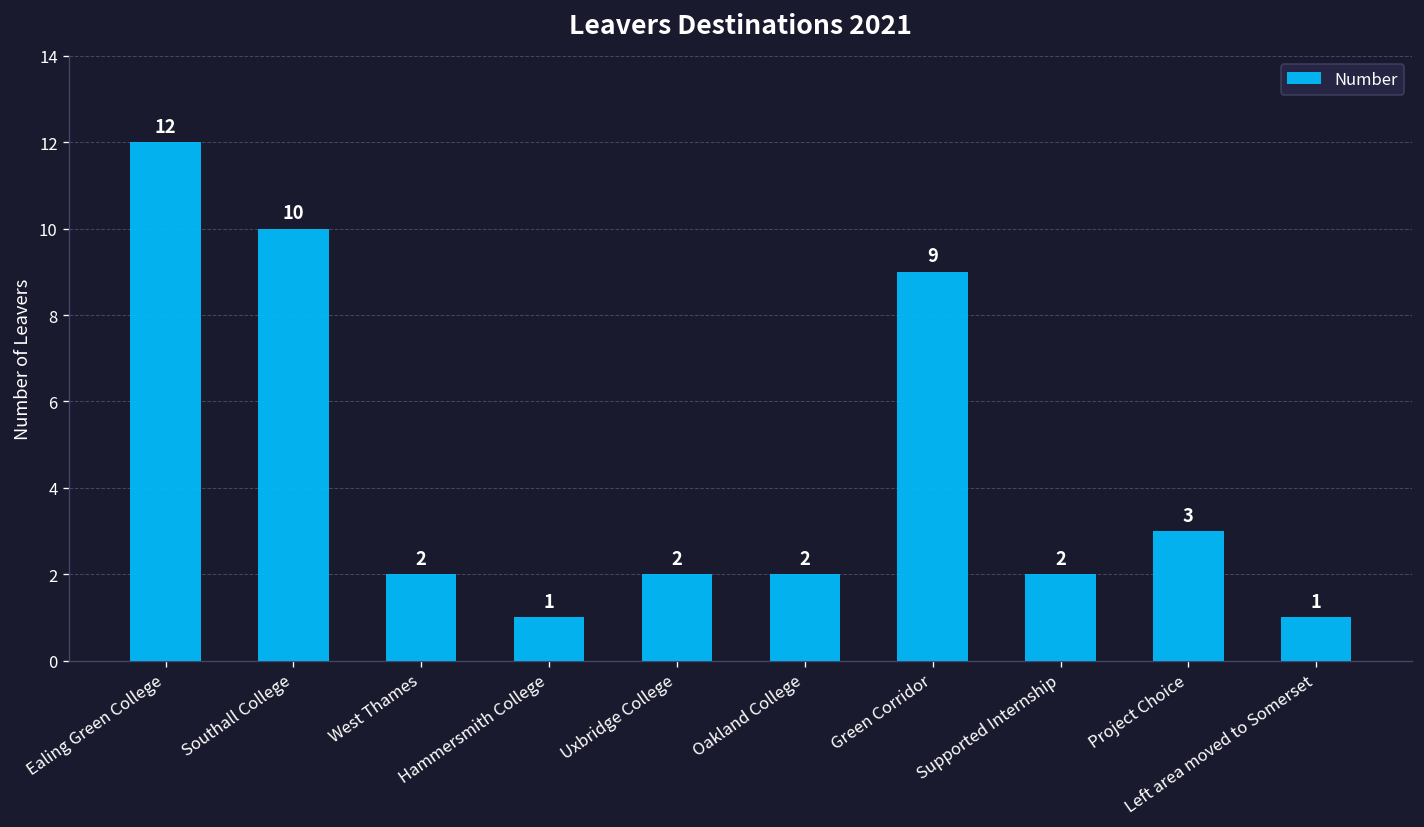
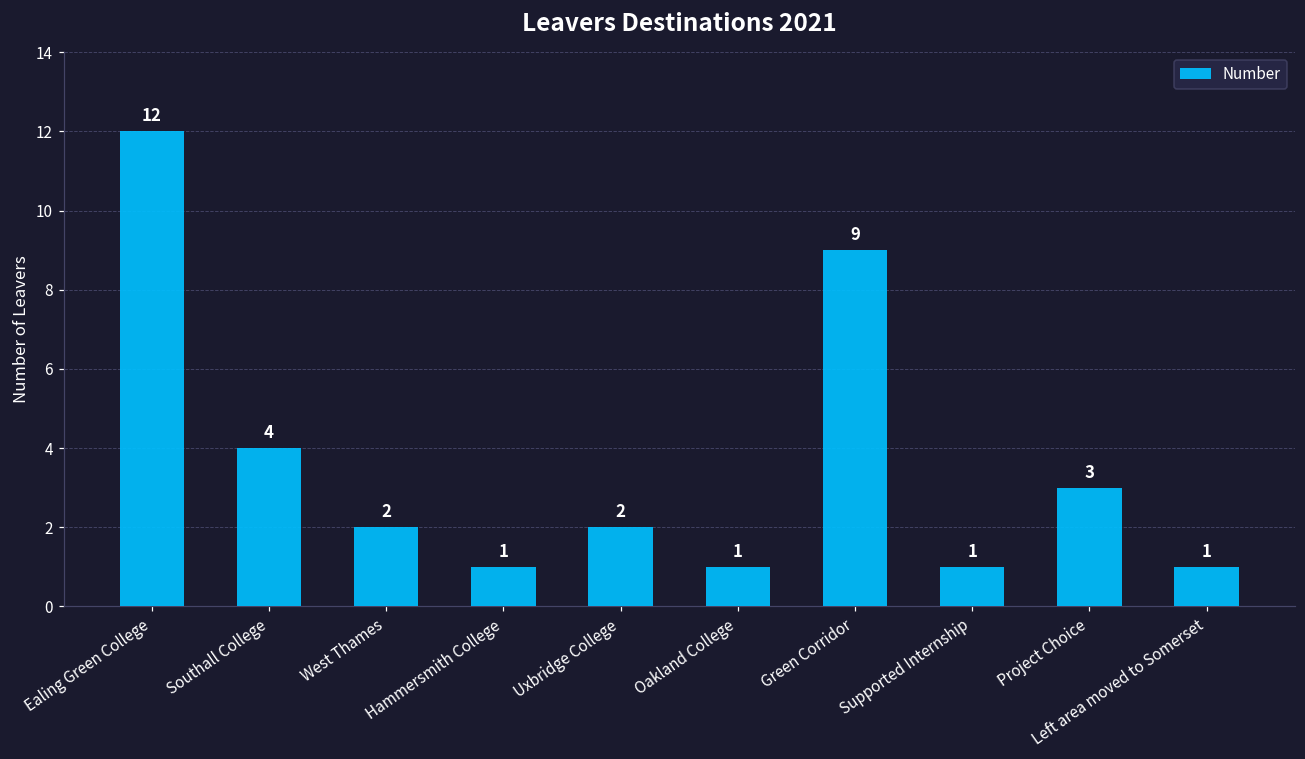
Southall College: 10 -> 4
Oakland College: 2 -> 1
Supported Internship: 2 -> 1
